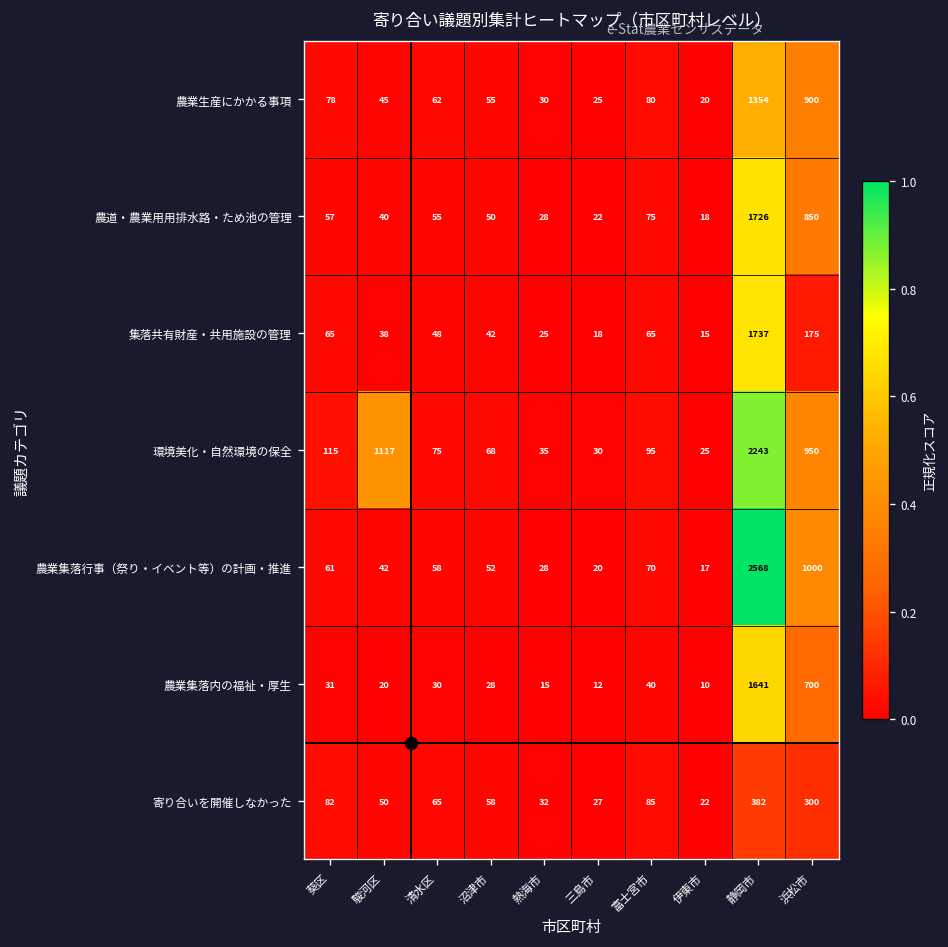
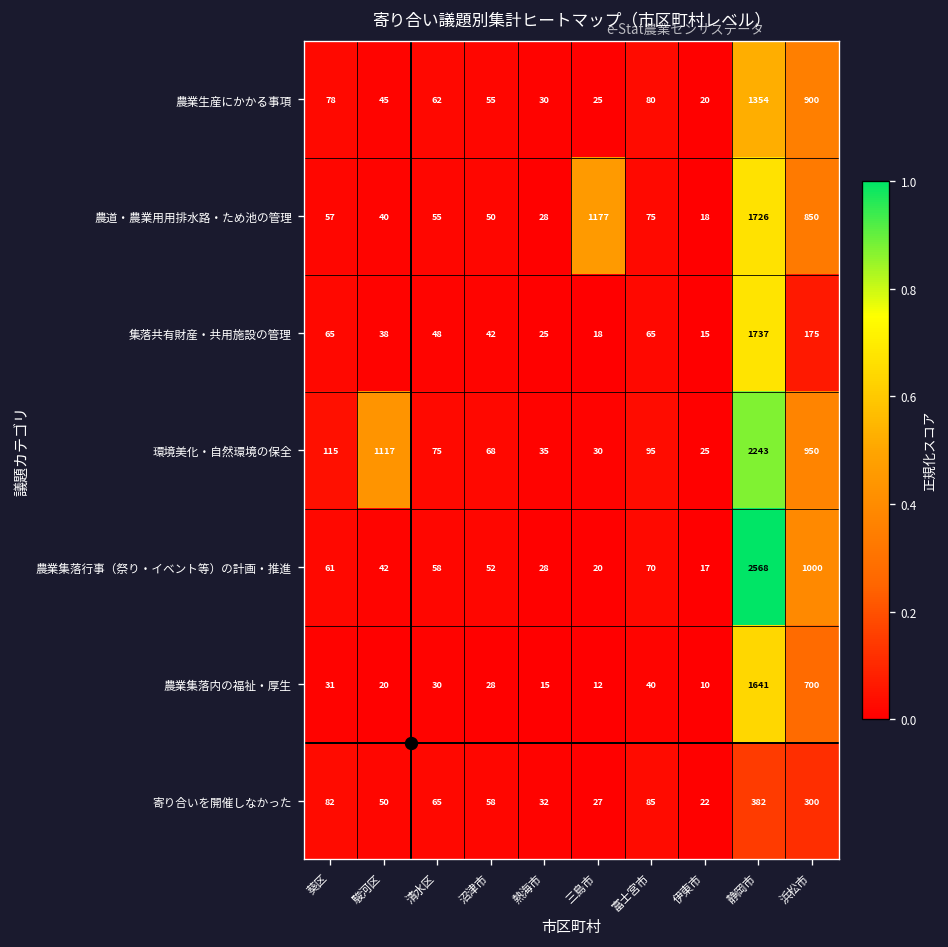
農道・農業用用排水路・ため池の管理, 三島市: 22 -> 1177
